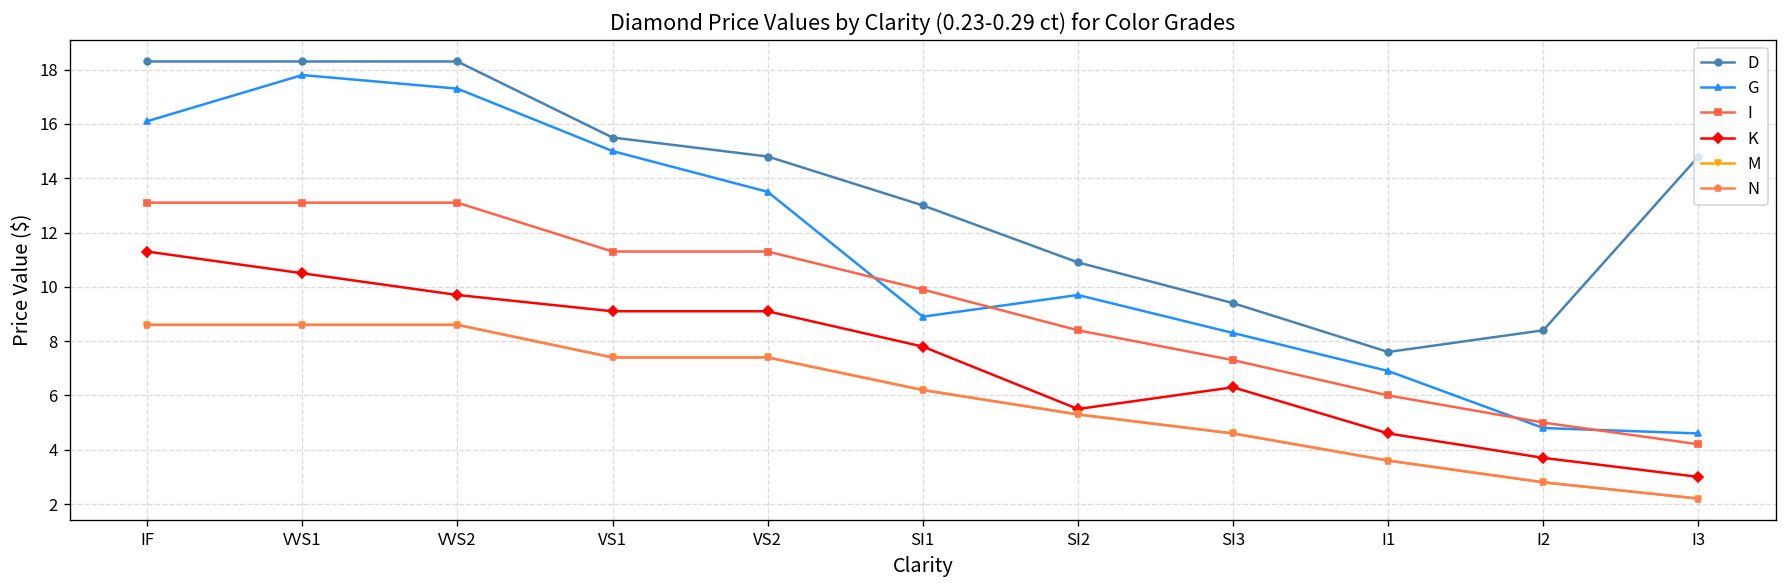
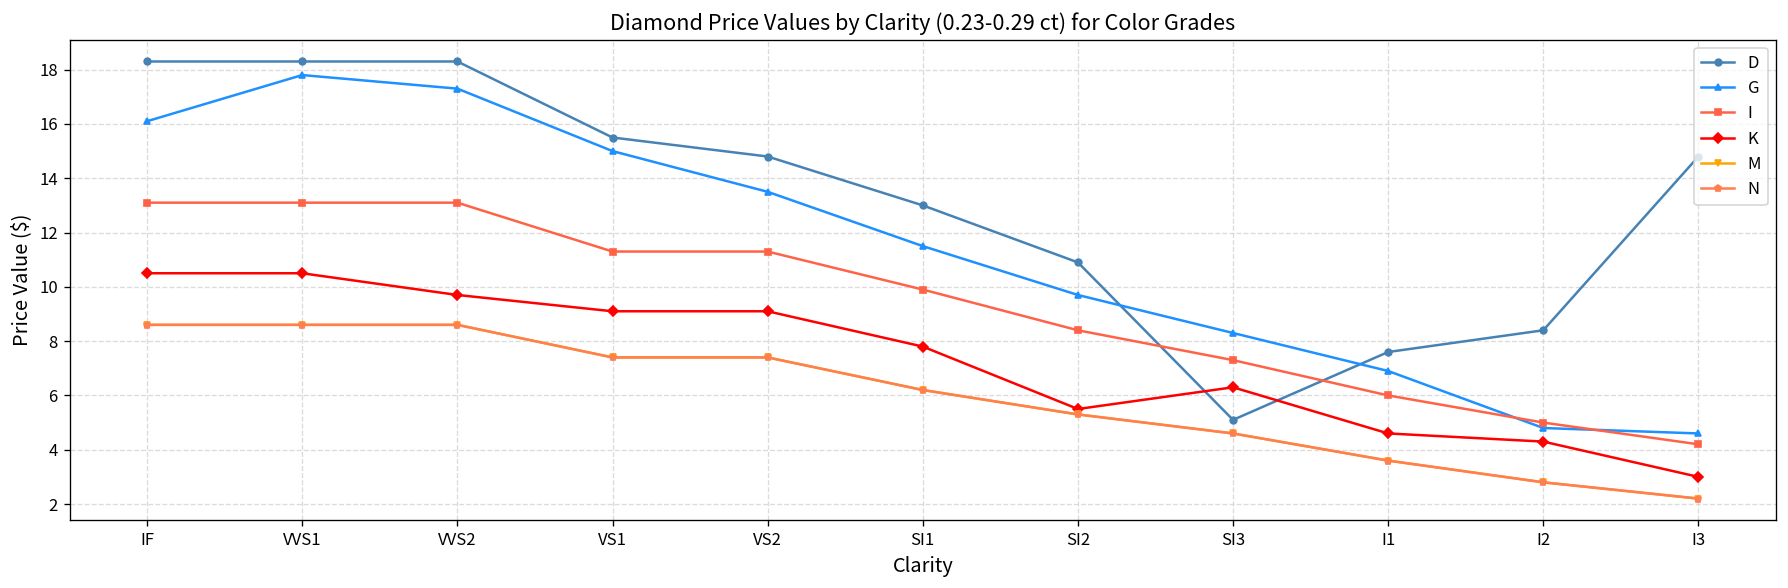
K, IF: 11.3 -> 10.5
G, SI1: 8.9 -> 11.5
D, SI3: 9.4 -> 5.1
K, I2: 3.7 -> 4.3
